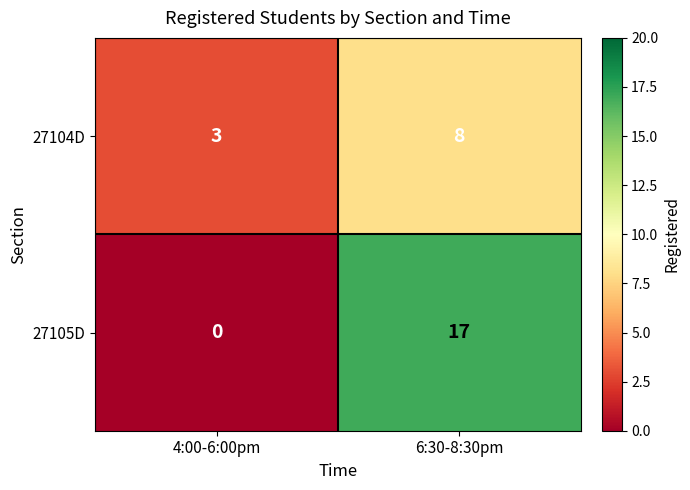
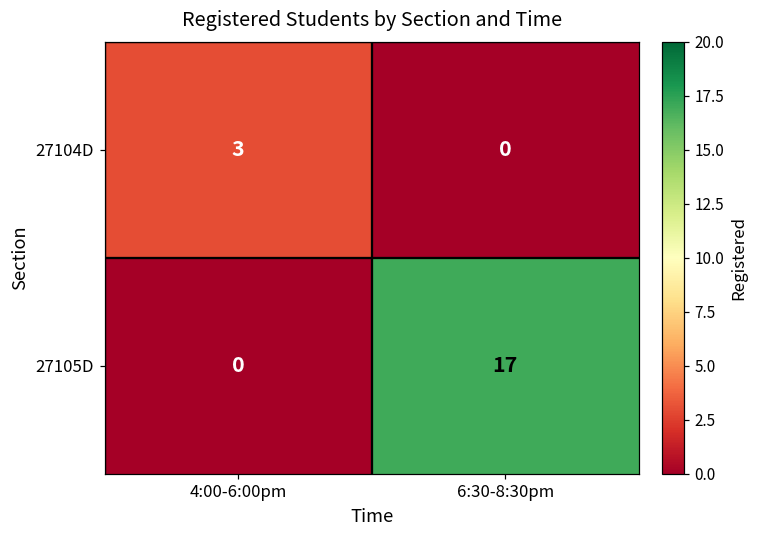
27104D, 6:30-8:30pm: 8 -> 0
